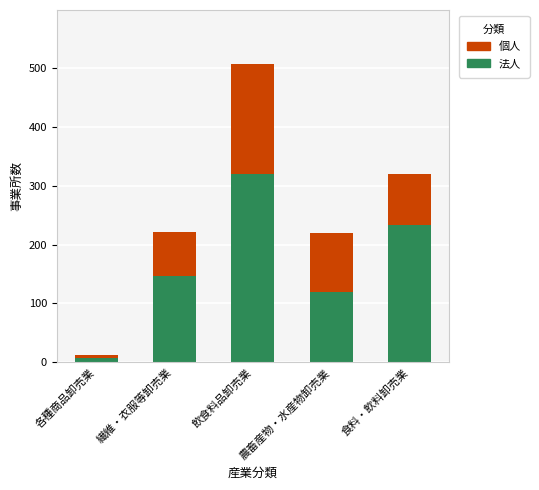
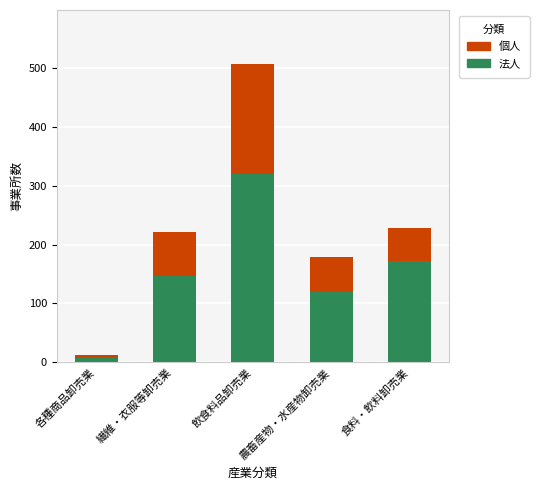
個人, 農畜産物・水産物卸売業: 100 -> 60
法人, 食料・飲料卸売業: 230 -> 170
個人, 食料・飲料卸売業: 90 -> 60
